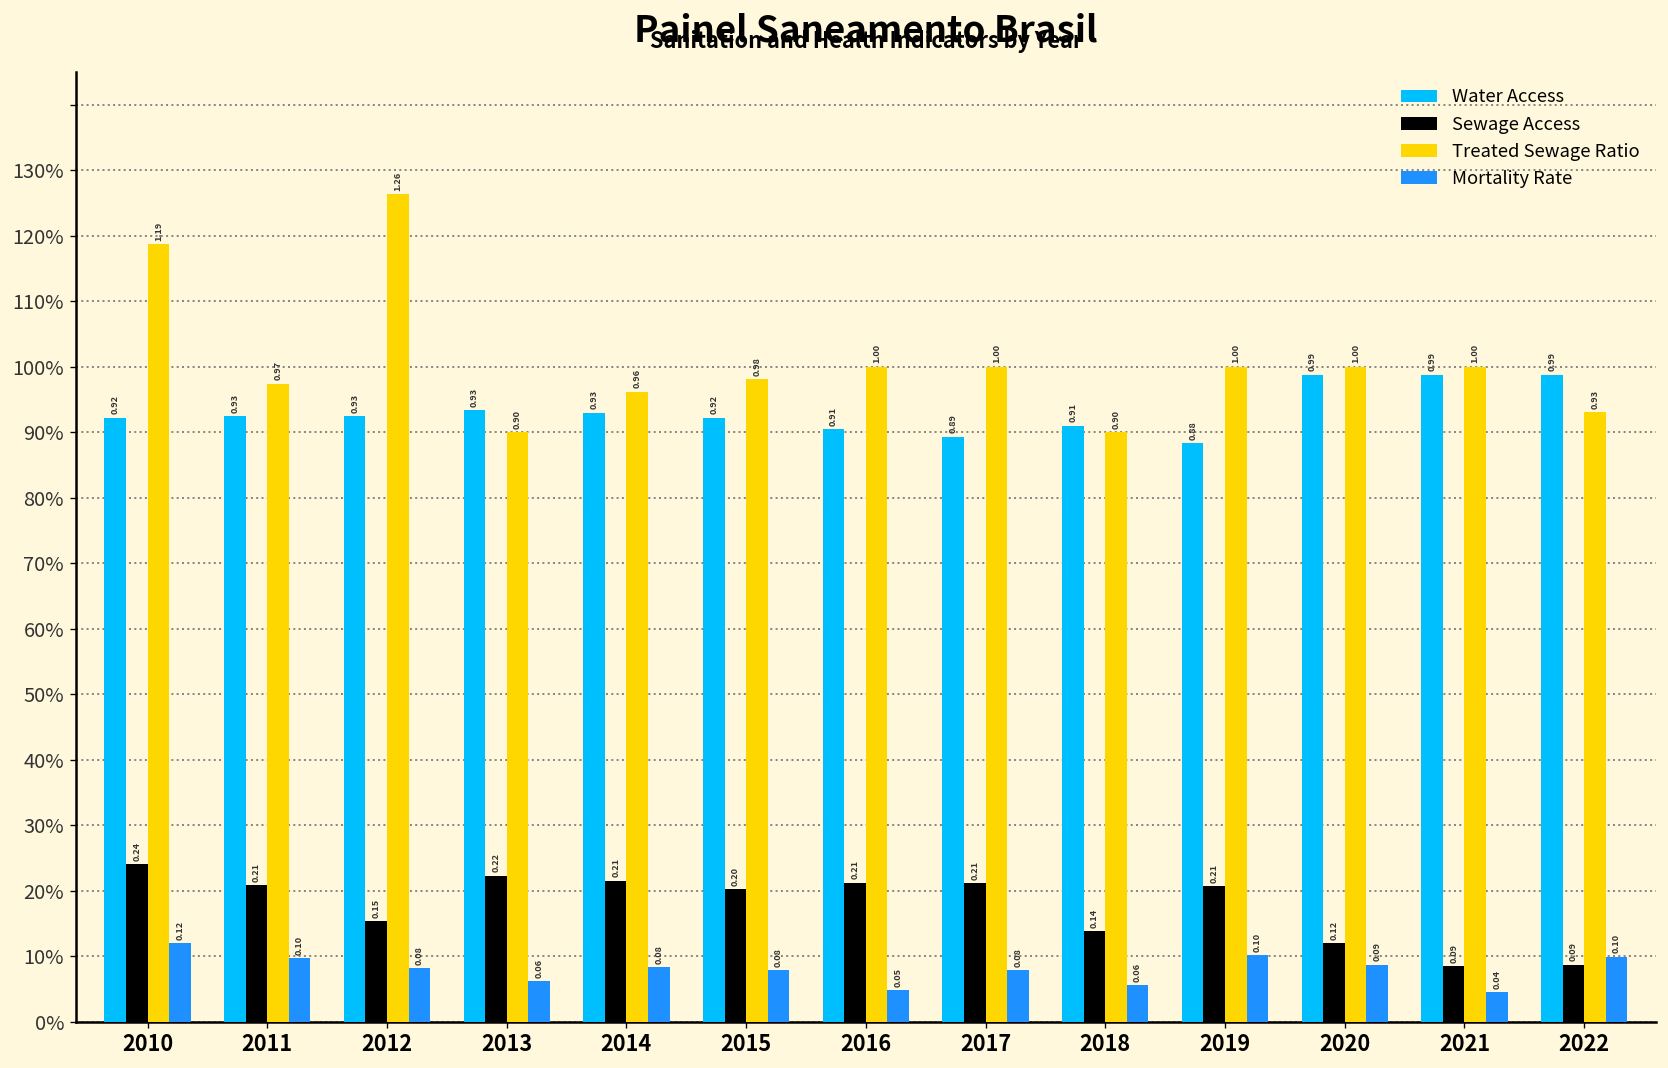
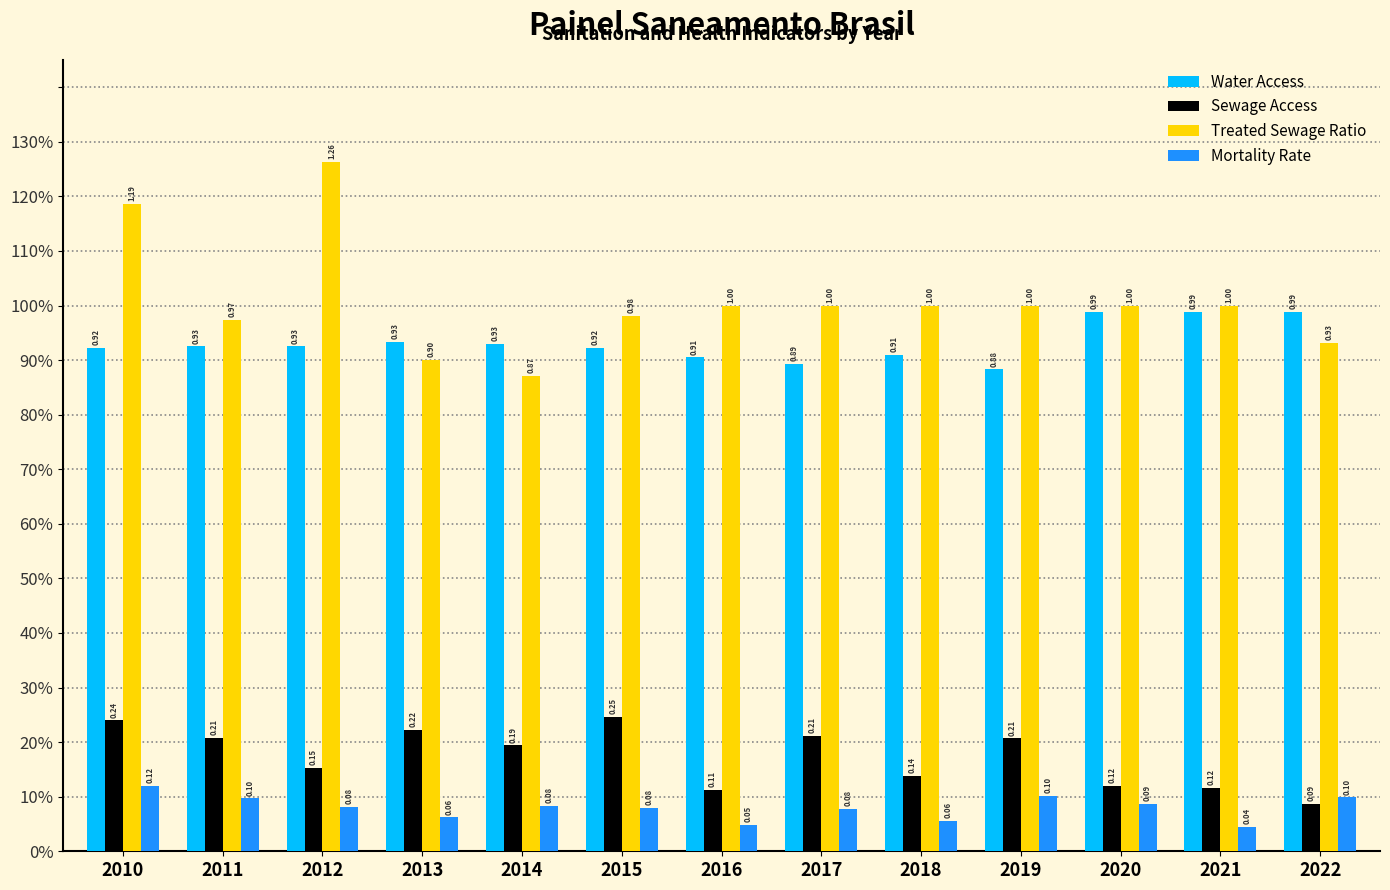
Sewage Access, 2014: 0.21 -> 0.19
Treated Sewage Ratio, 2014: 0.96 -> 0.87
Sewage Access, 2015: 0.20 -> 0.25
Sewage Access, 2016: 0.21 -> 0.11
Treated Sewage Ratio, 2018: 0.90 -> 1.00
Sewage Access, 2021: 0.09 -> 0.12
